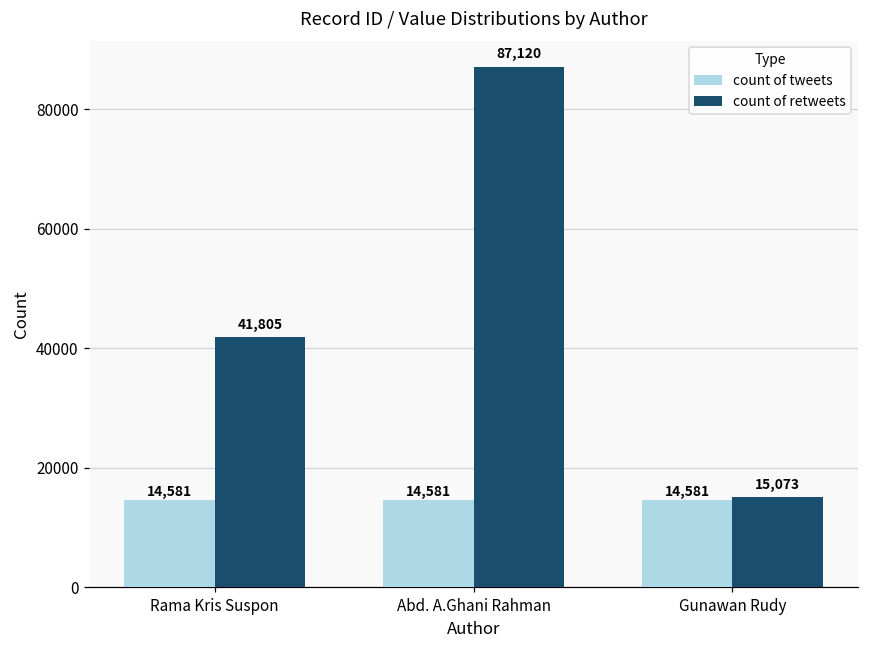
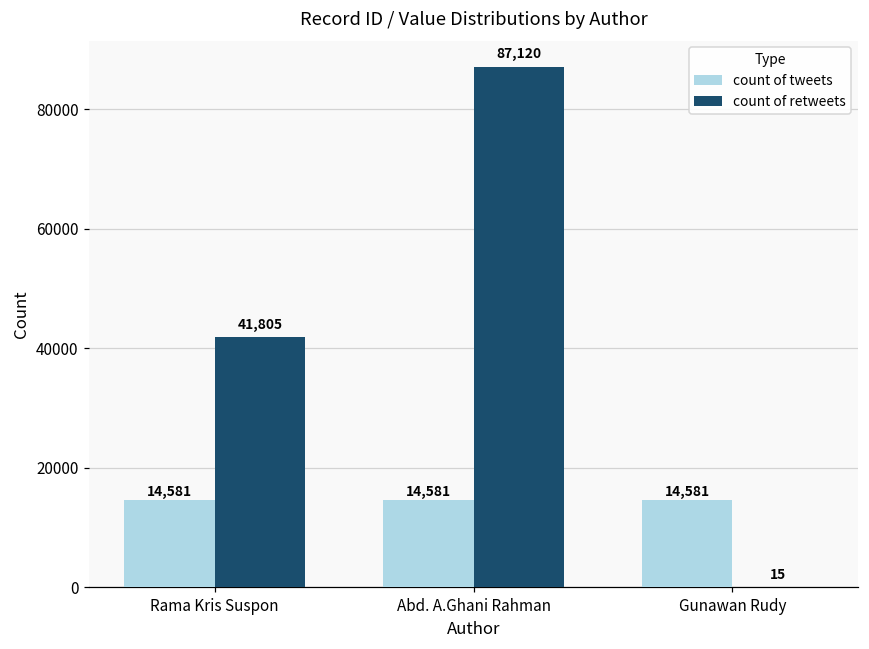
count of retweets, Gunawan Rudy: 15,073 -> 15
